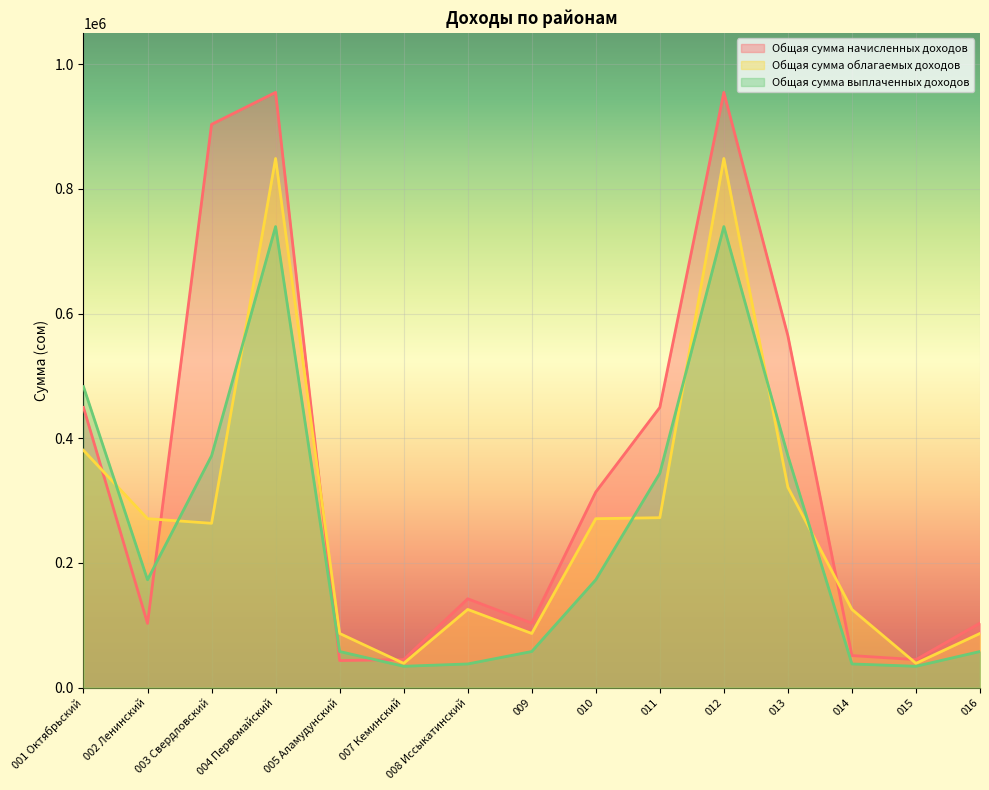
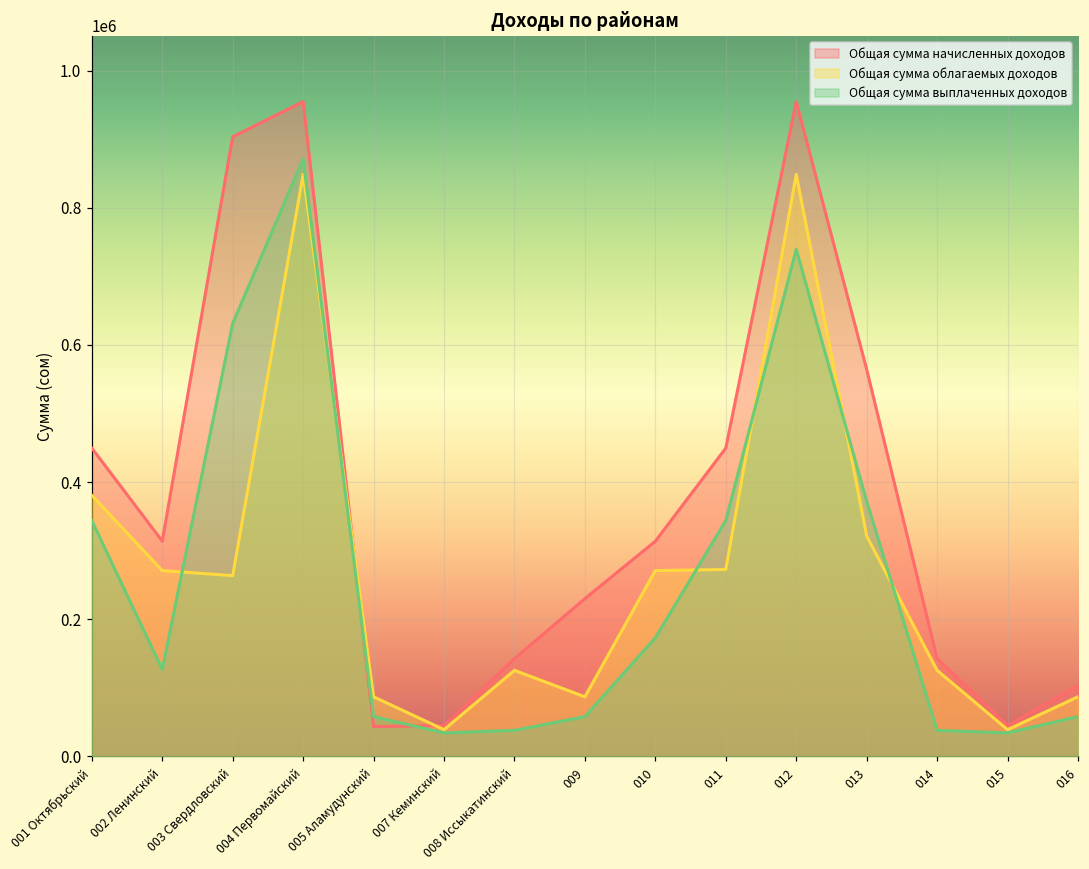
Общая сумма выплаченных доходов, 001 Октябрьский: 480000 -> 340000
Общая сумма начисленных доходов, 002 Ленинский: 100000 -> 310000
Общая сумма выплаченных доходов, 002 Ленинский: 170000 -> 130000
Общая сумма выплаченных доходов, 003 Свердловский: 370000 -> 630000
Общая сумма выплаченных доходов, 004 Первомайский: 740000 -> 870000
Общая сумма начисленных доходов, 009: 100000 -> 230000
Общая сумма начисленных доходов, 014: 50000 -> 140000
